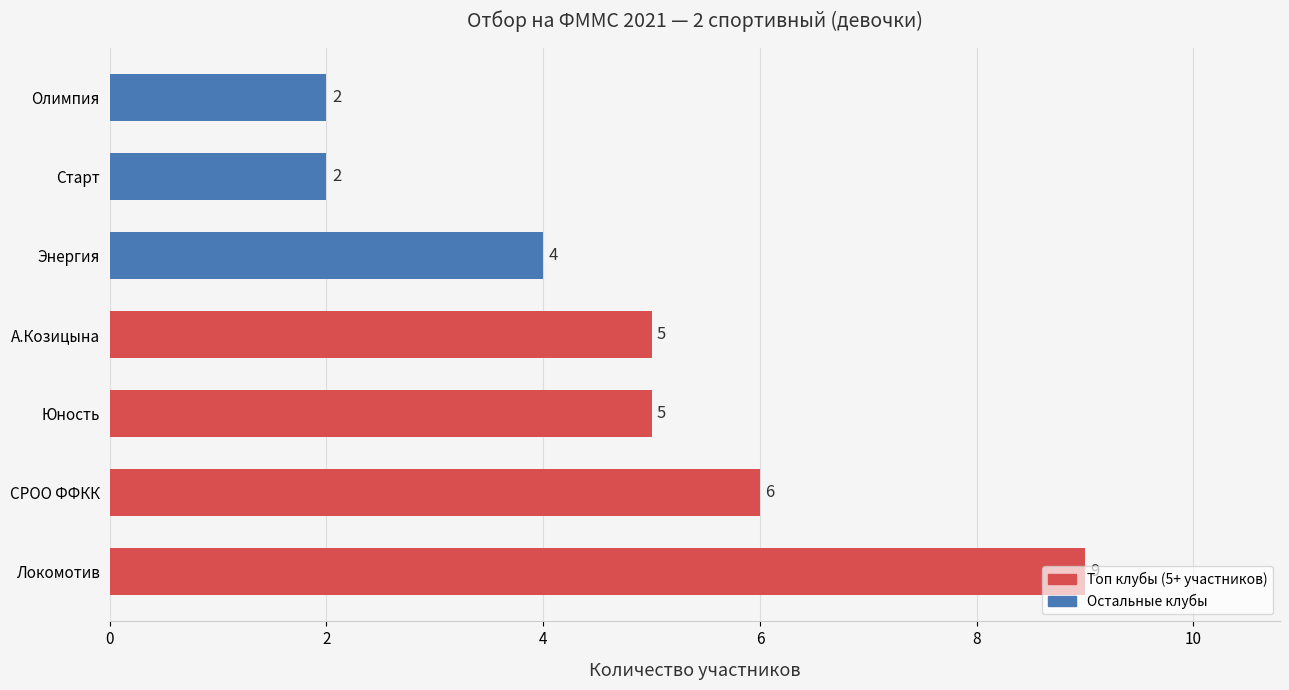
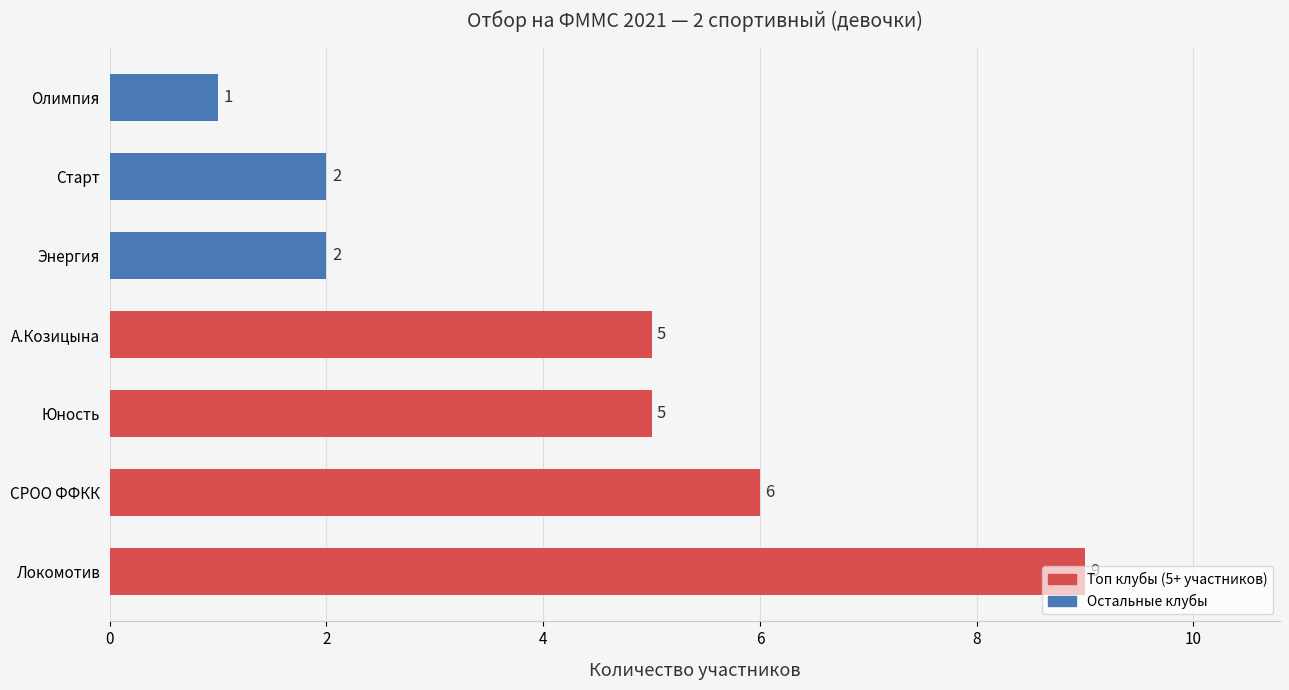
Олимпия: 2 -> 1
Энергия: 4 -> 2
